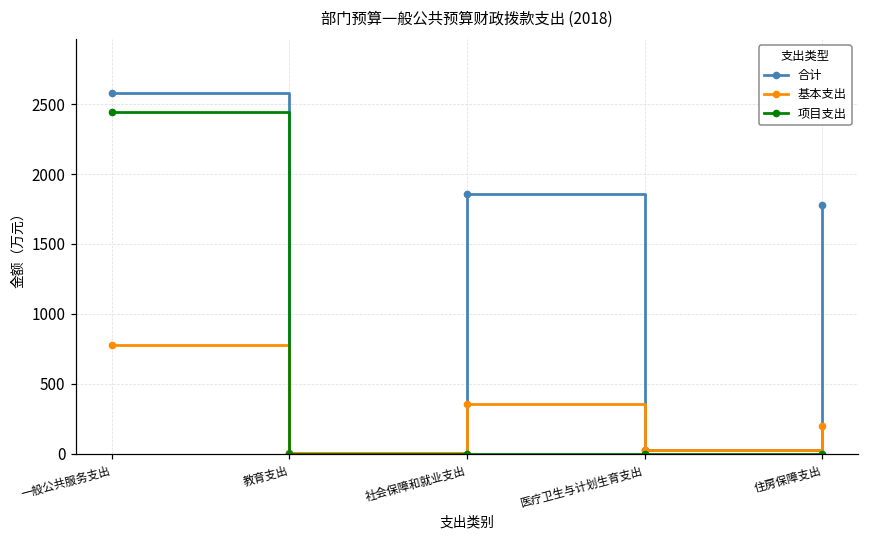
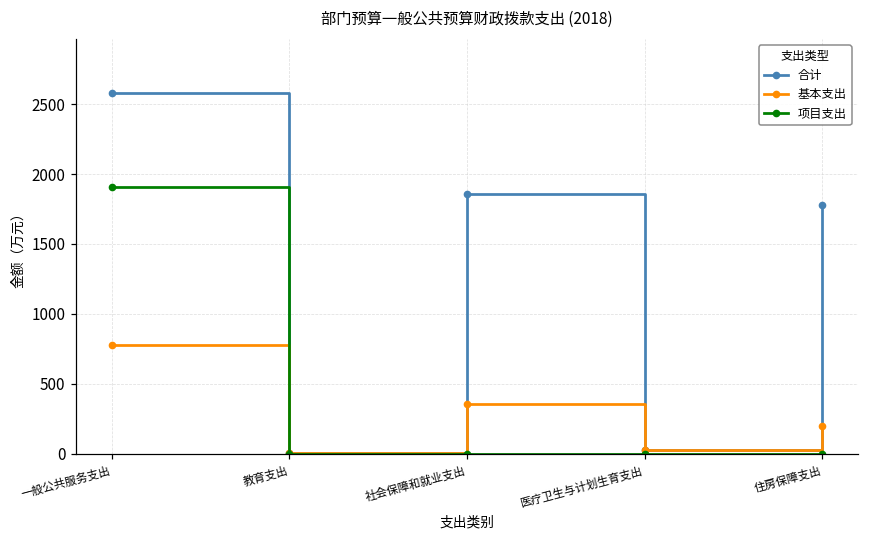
项目支出, 一般公共服务支出: 2440 -> 1910
